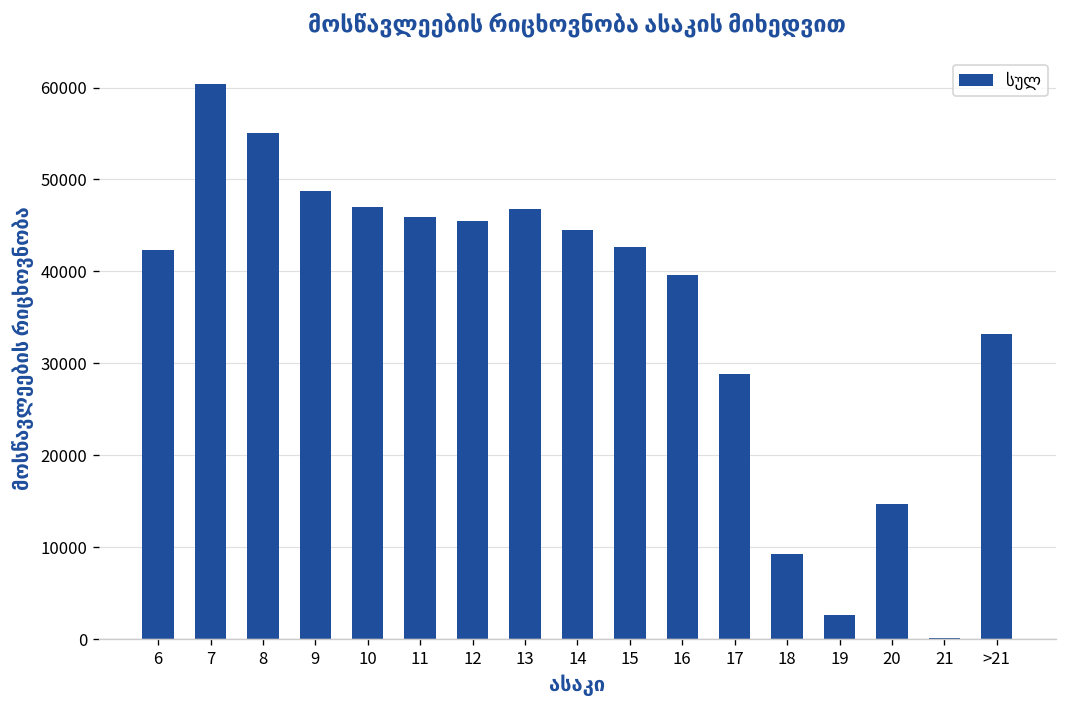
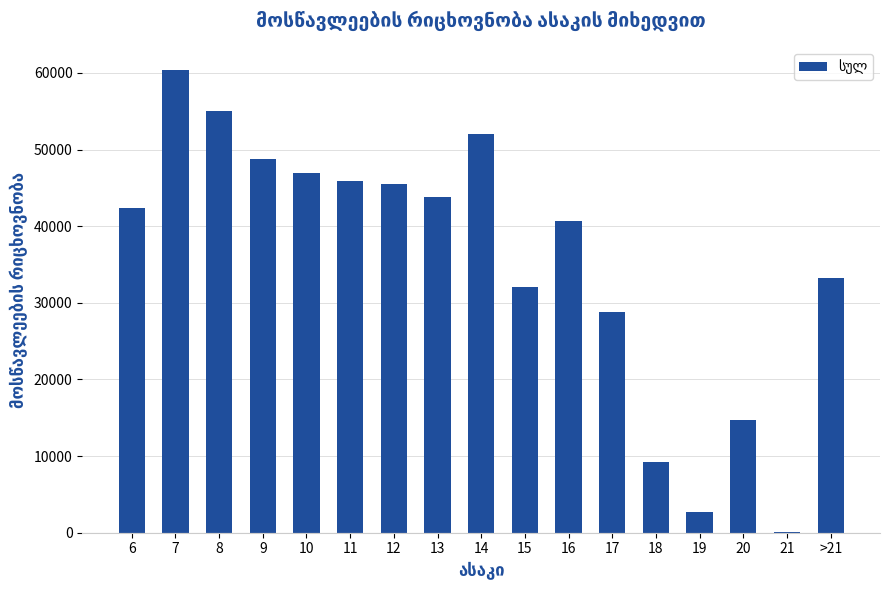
13: 47000 -> 44000
14: 45000 -> 52000
15: 43000 -> 32000
16: 40000 -> 41000
